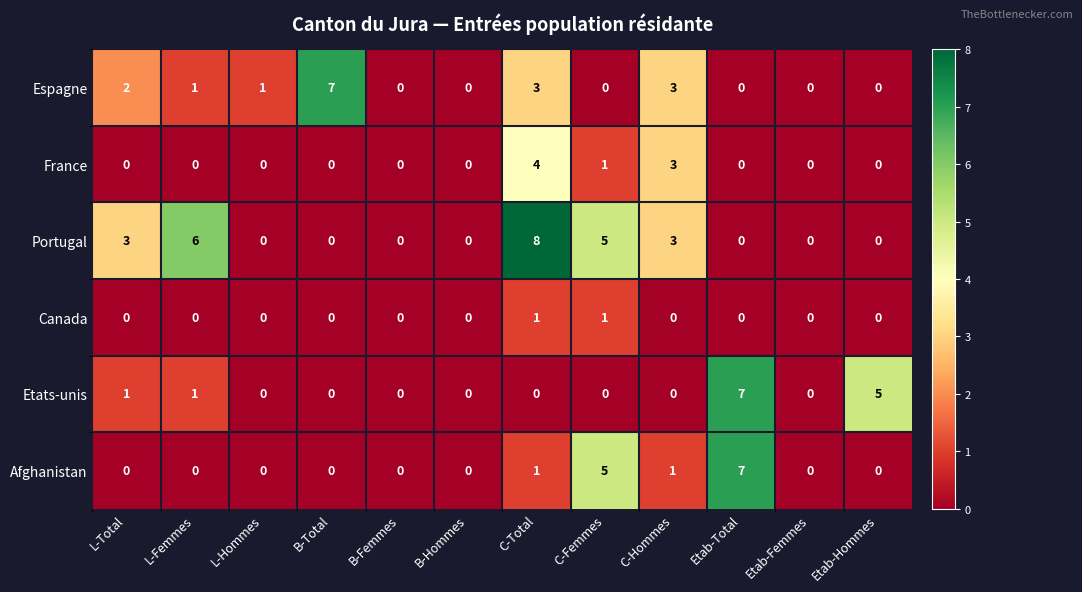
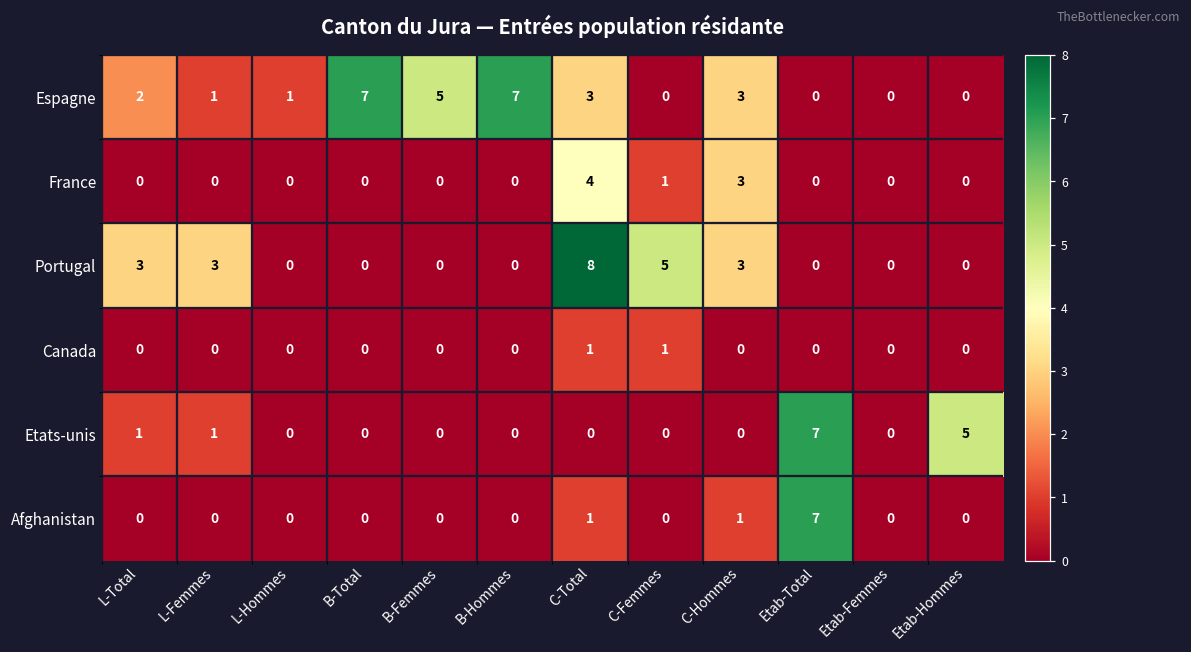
Espagne, B-Femmes: 0 -> 5
Espagne, B-Hommes: 0 -> 7
Portugal, L-Femmes: 6 -> 3
Afghanistan, C-Femmes: 5 -> 0
